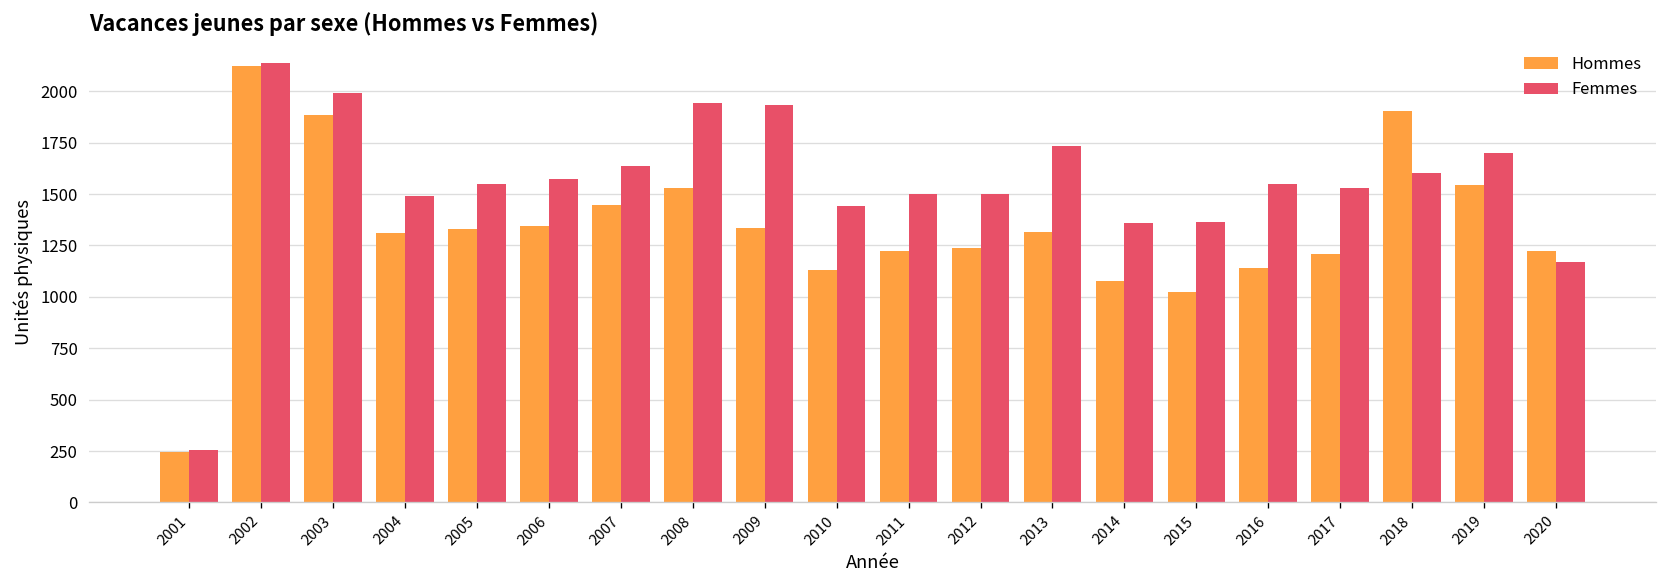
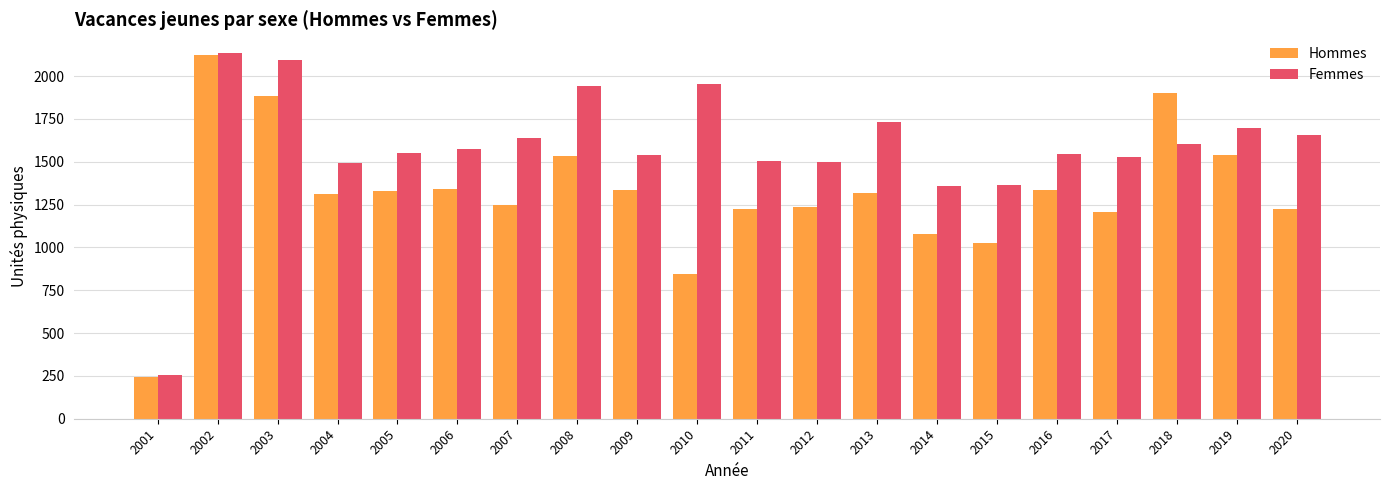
Femmes, 2003: 1990 -> 2090
Hommes, 2007: 1450 -> 1250
Femmes, 2009: 1930 -> 1540
Hommes, 2010: 1130 -> 840
Femmes, 2010: 1440 -> 1950
Hommes, 2016: 1140 -> 1330
Femmes, 2020: 1170 -> 1660
